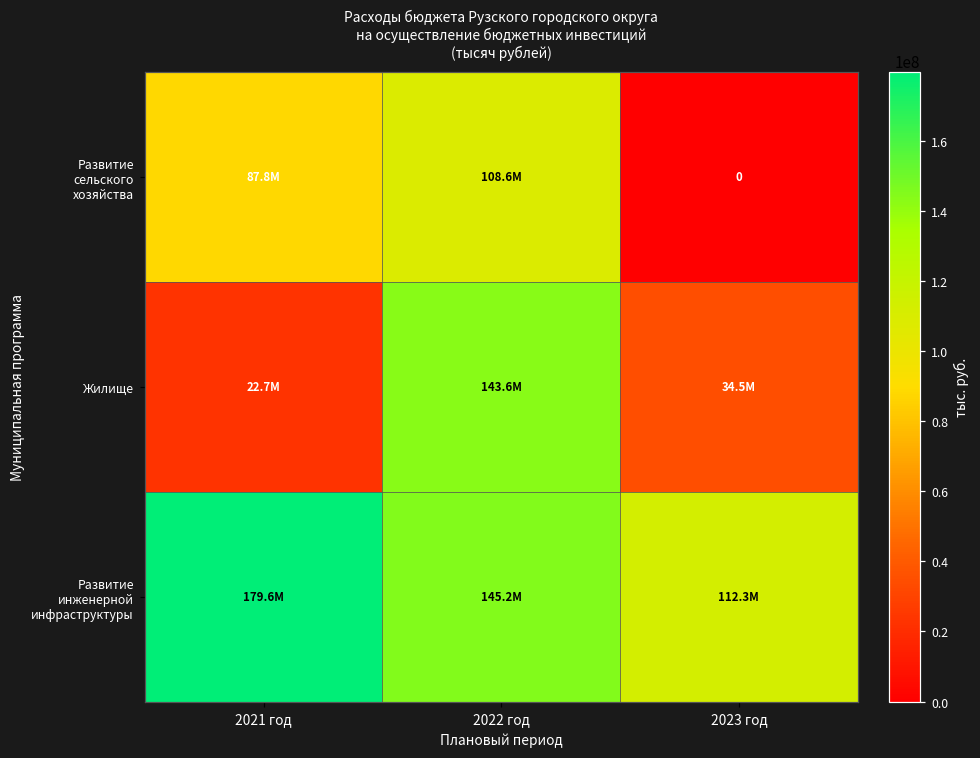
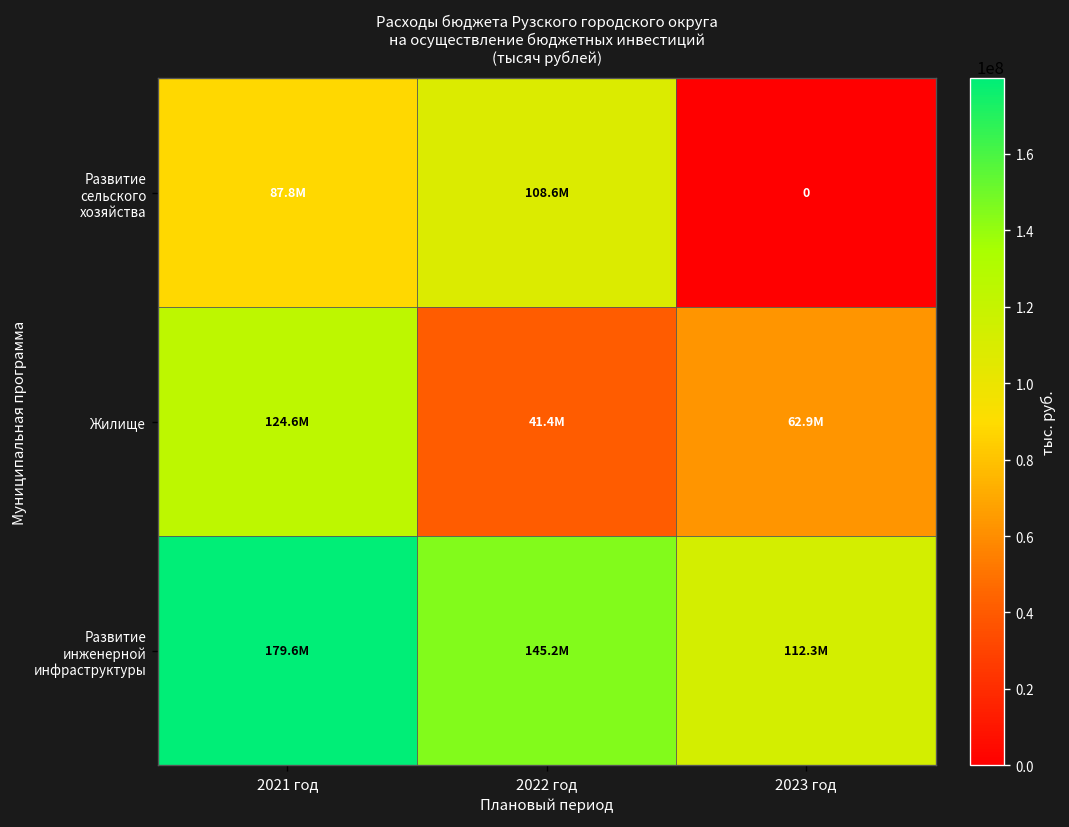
Жилище, 2021 год: 22.7M -> 124.6M
Жилище, 2022 год: 143.6M -> 41.4M
Жилище, 2023 год: 34.5M -> 62.9M
